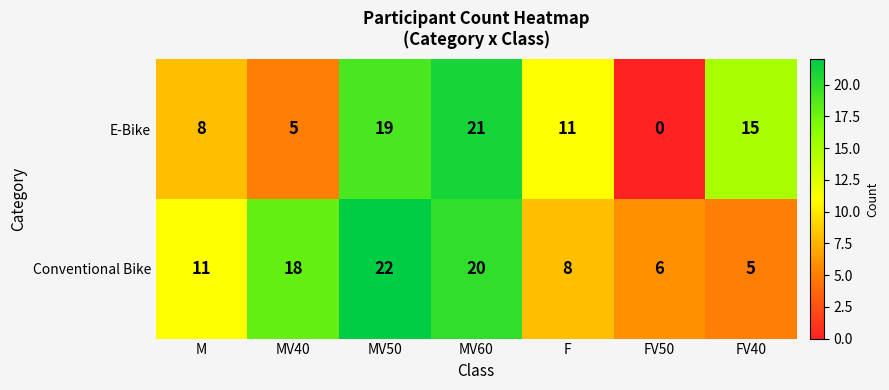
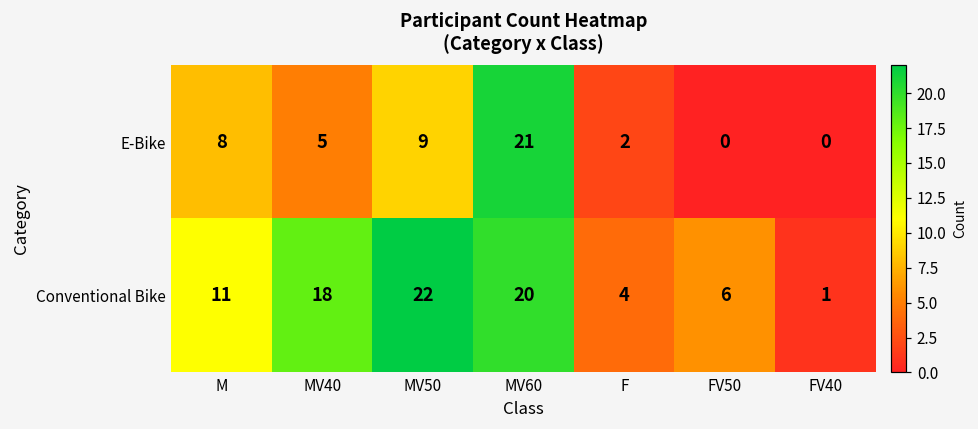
E-Bike, MV50: 19 -> 9
E-Bike, F: 11 -> 2
E-Bike, FV40: 15 -> 0
Conventional Bike, F: 8 -> 4
Conventional Bike, FV40: 5 -> 1
